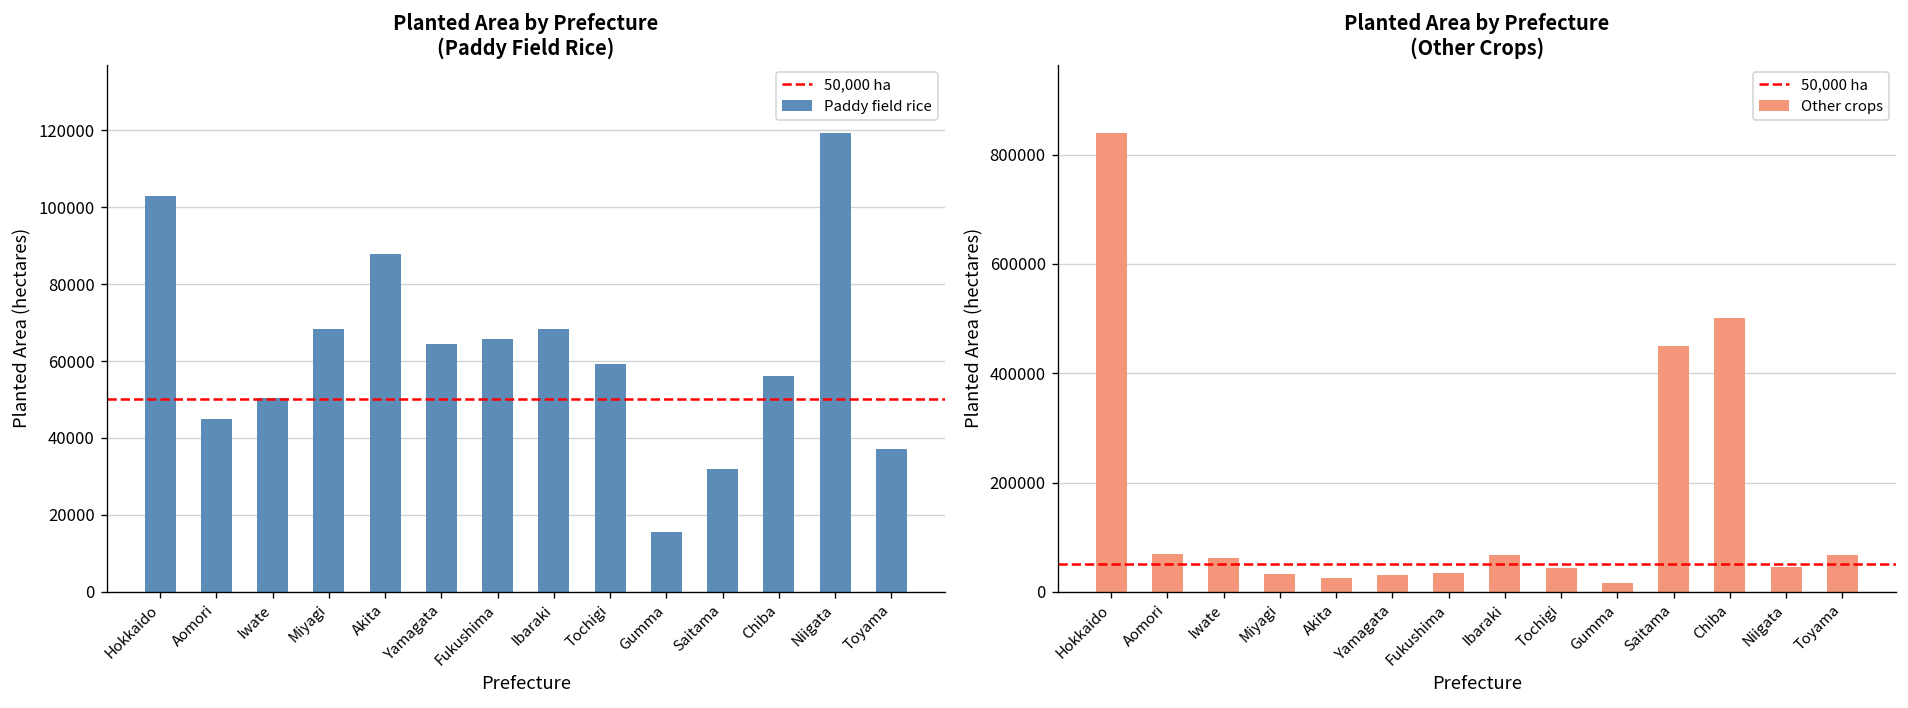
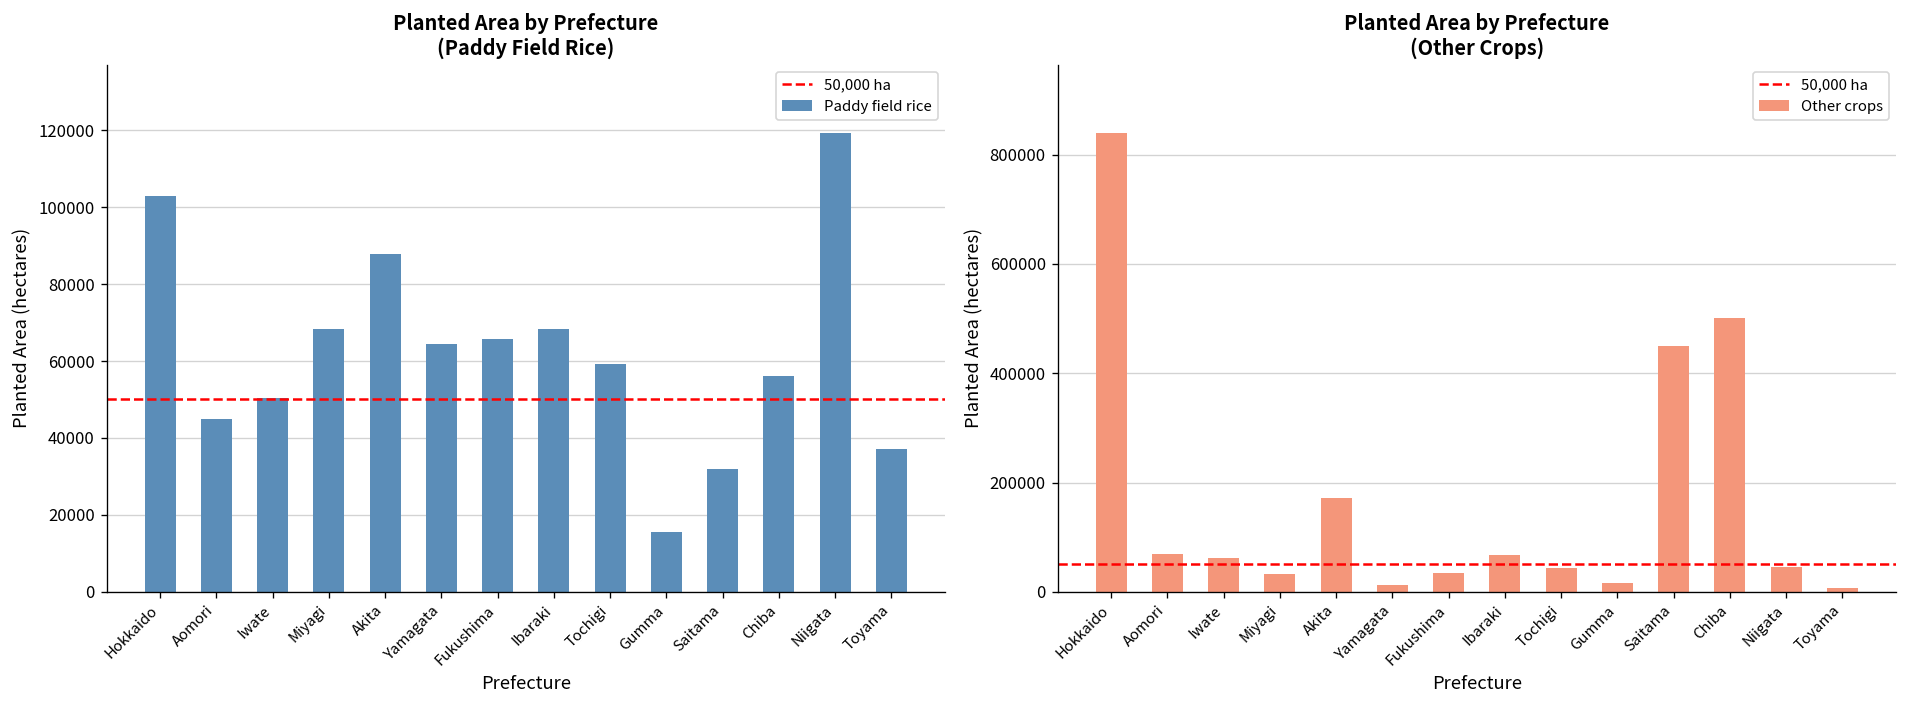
Planted Area by Prefecture (Other Crops), Akita: 20000 -> 170000
Planted Area by Prefecture (Other Crops), Yamagata: 30000 -> 10000
Planted Area by Prefecture (Other Crops), Toyama: 70000 -> 10000
